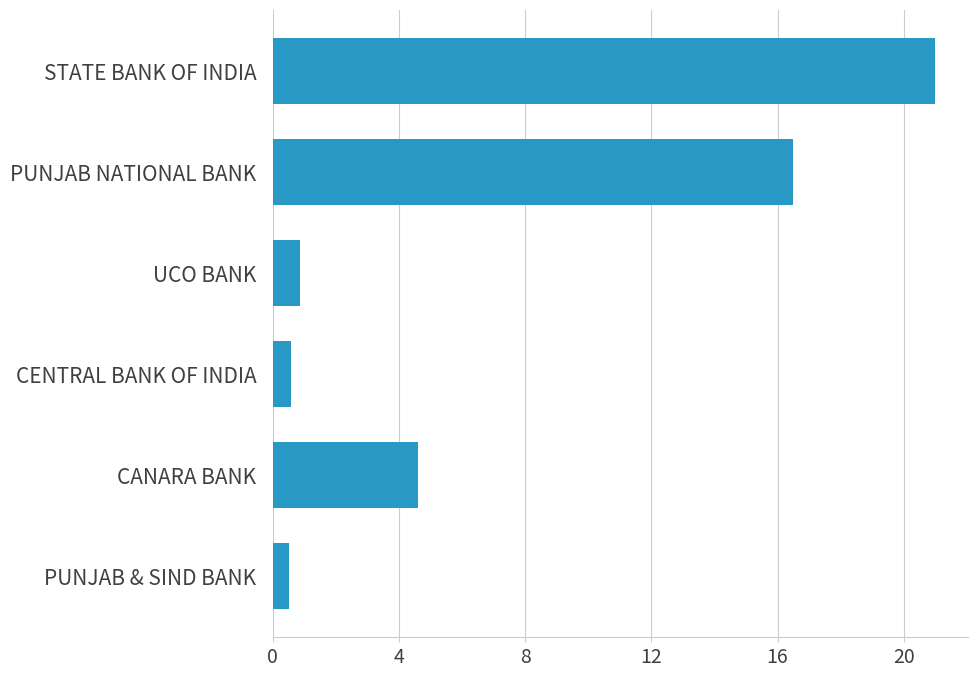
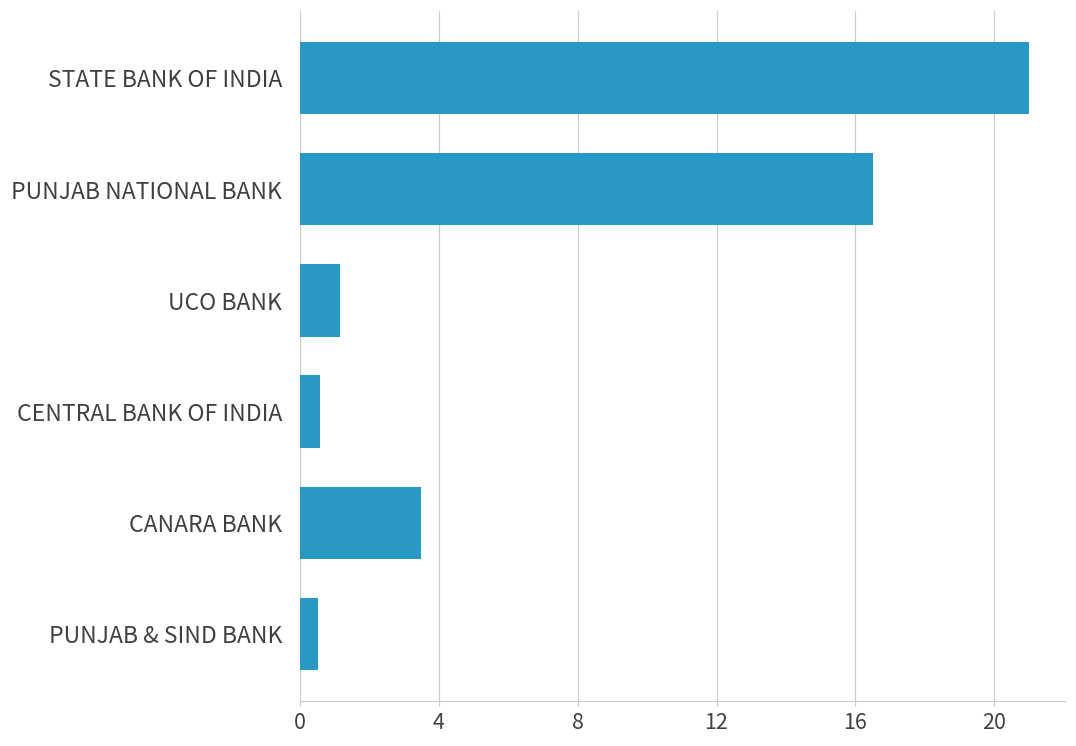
UCO BANK: 0.9 -> 1.1
CANARA BANK: 4.6 -> 3.5
